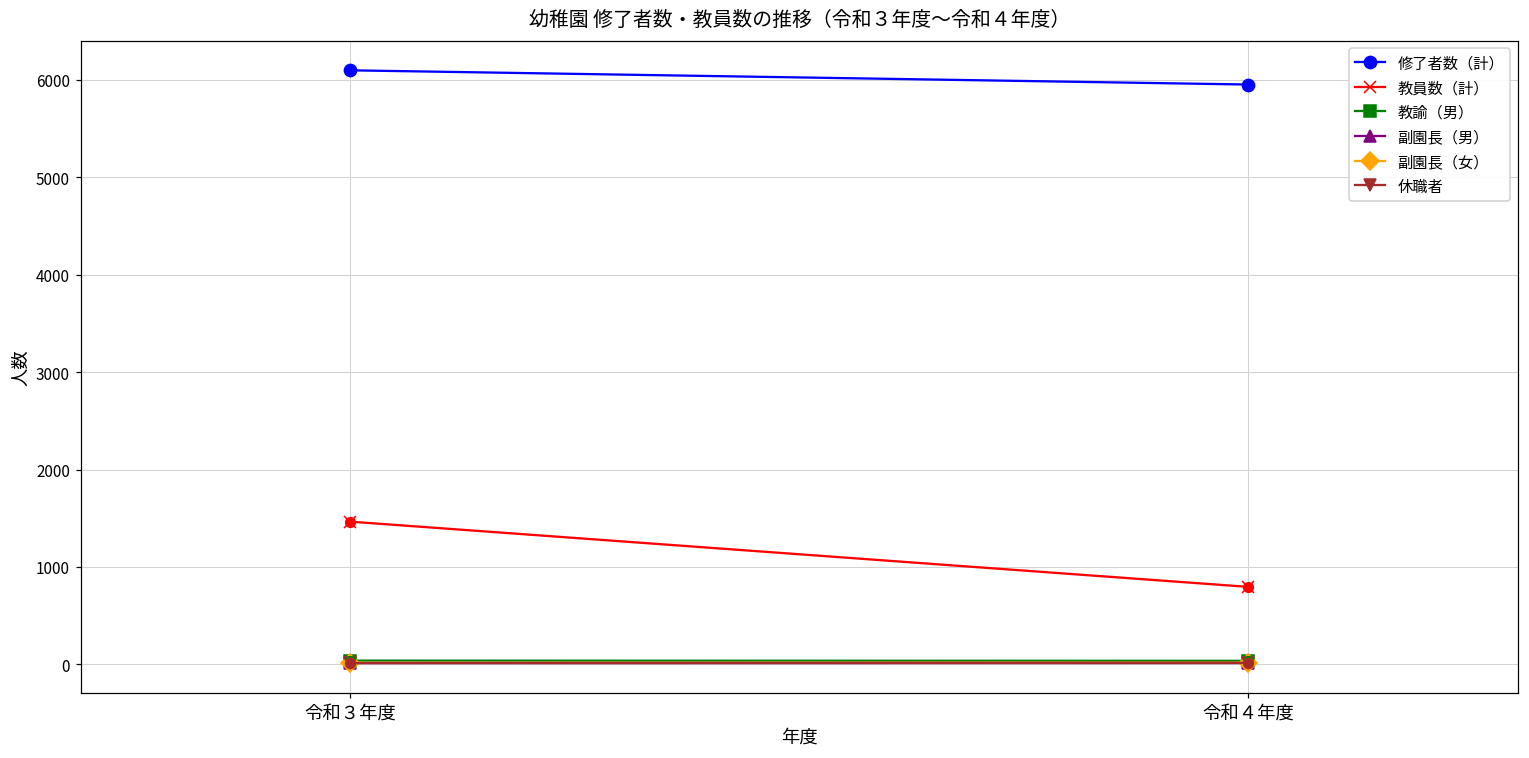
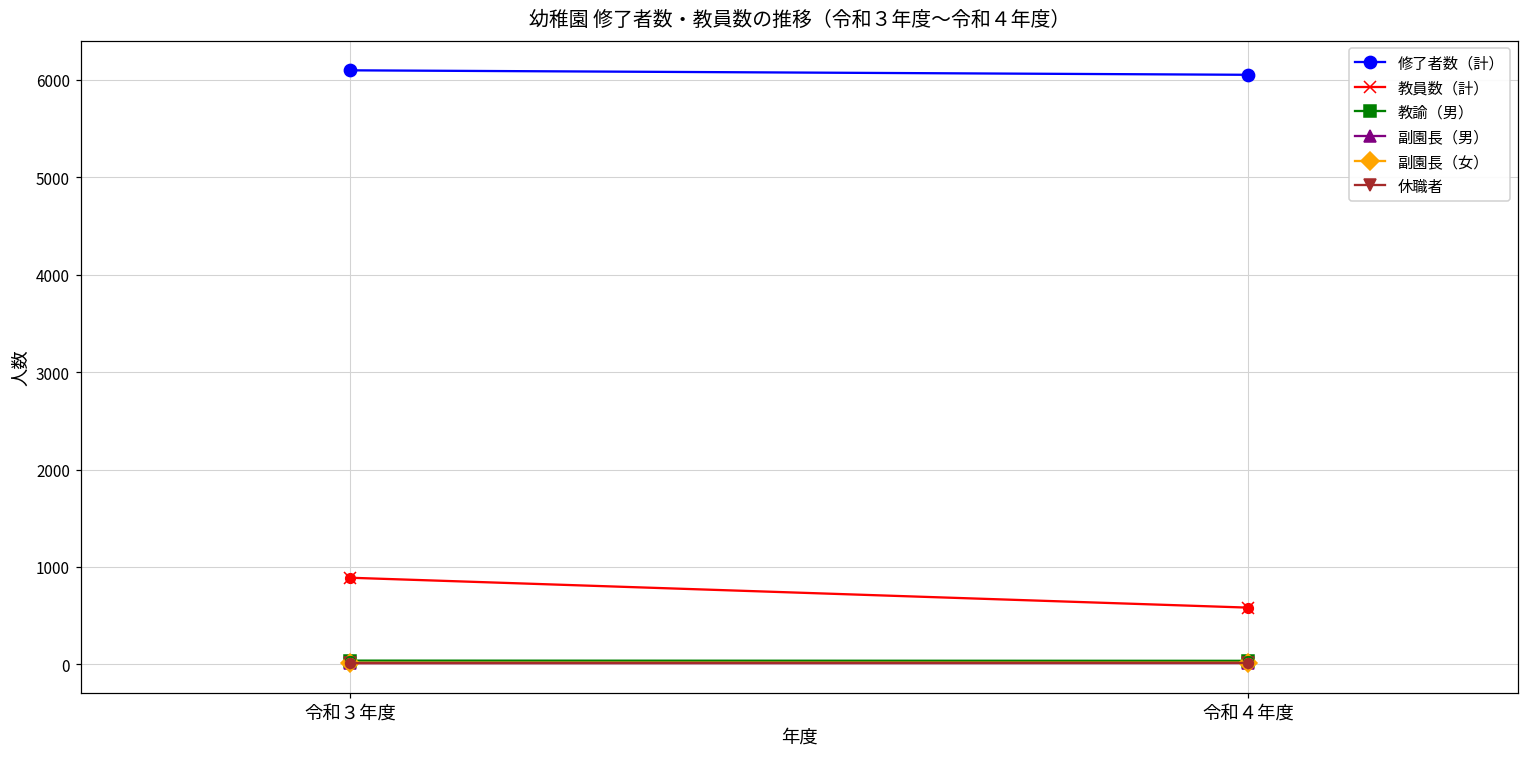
教員数（計）, 令和３年度: 1500 -> 900
修了者数（計）, 令和４年度: 6000 -> 6100
教員数（計）, 令和４年度: 800 -> 600
